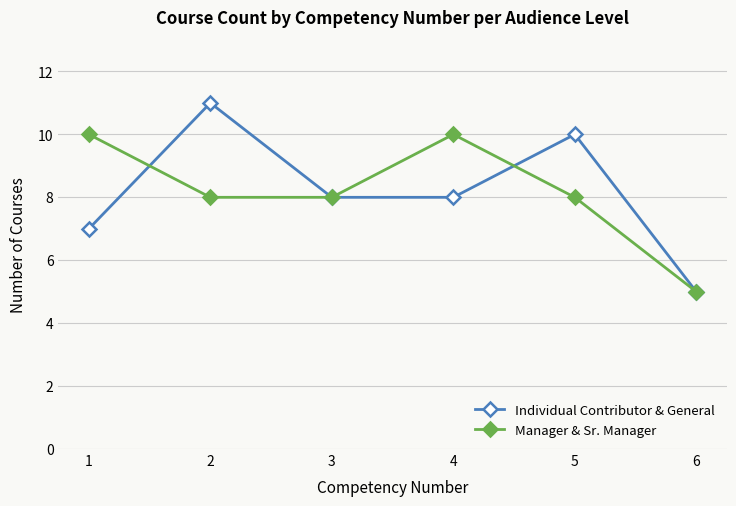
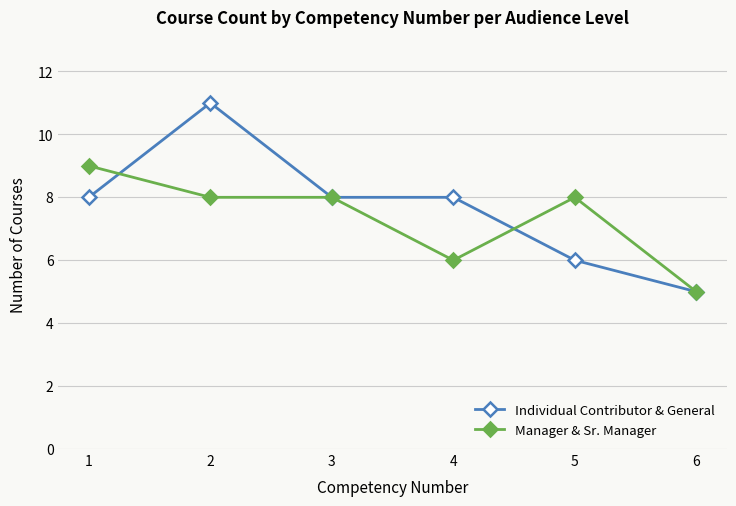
Individual Contributor & General, 1: 7 -> 8
Manager & Sr. Manager, 1: 10 -> 9
Manager & Sr. Manager, 4: 10 -> 6
Individual Contributor & General, 5: 10 -> 6
